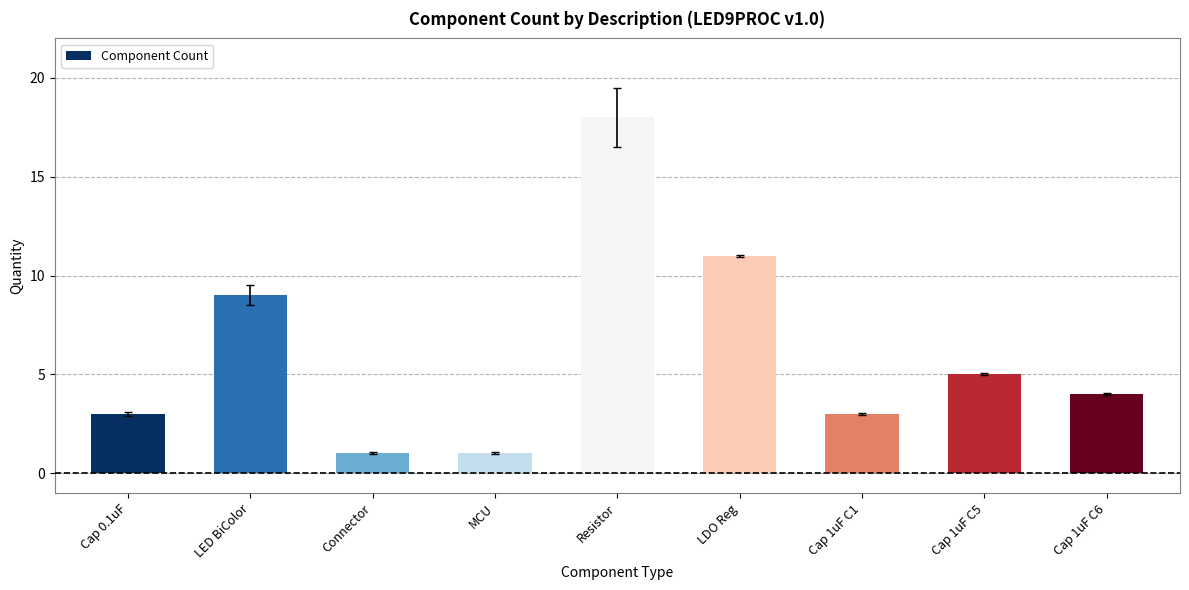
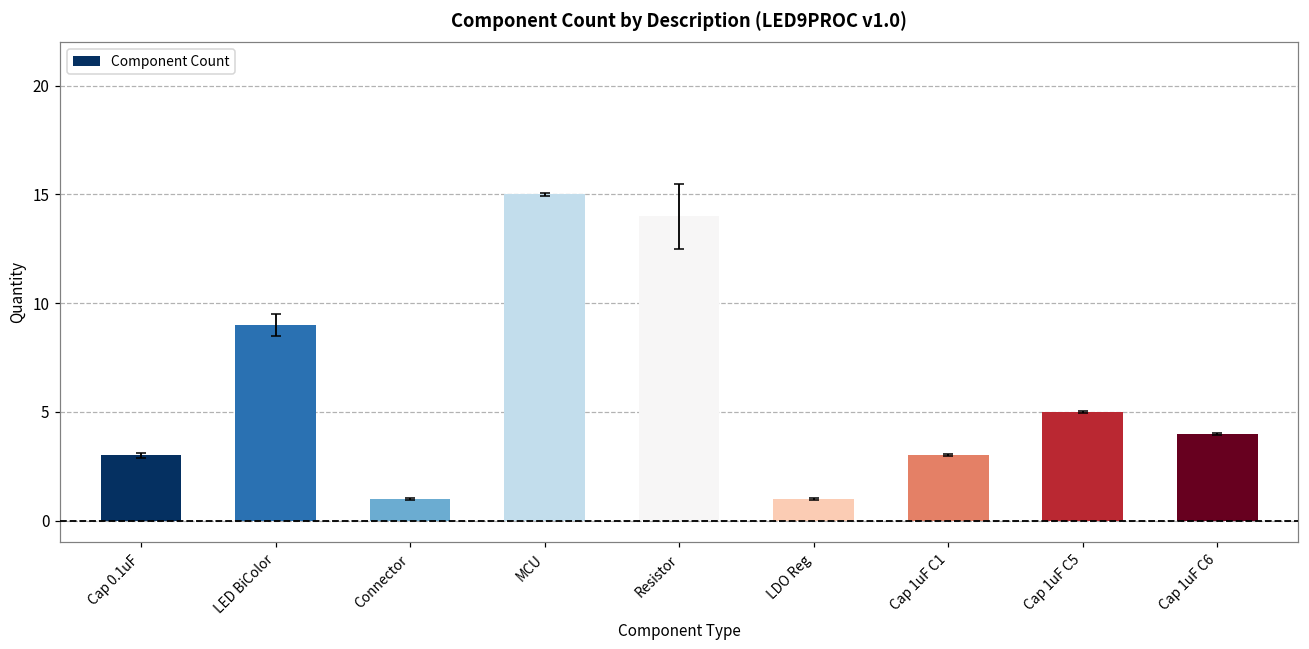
Component Count, MCU: 1 -> 15
Component Count, Resistor: 18 -> 14
Component Count, LDO Reg: 11 -> 1
